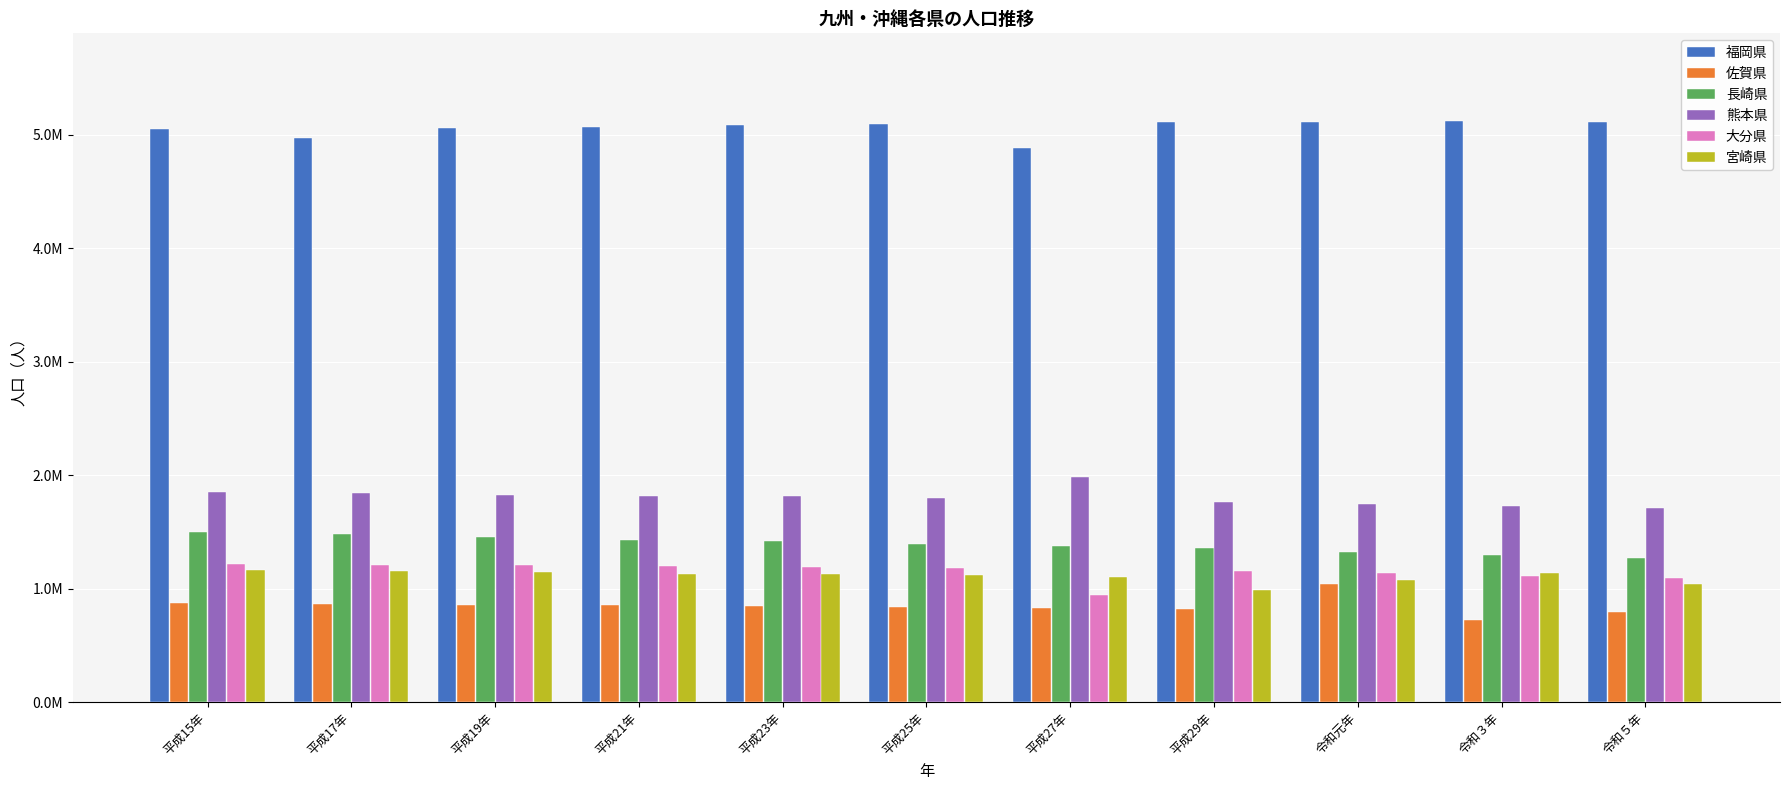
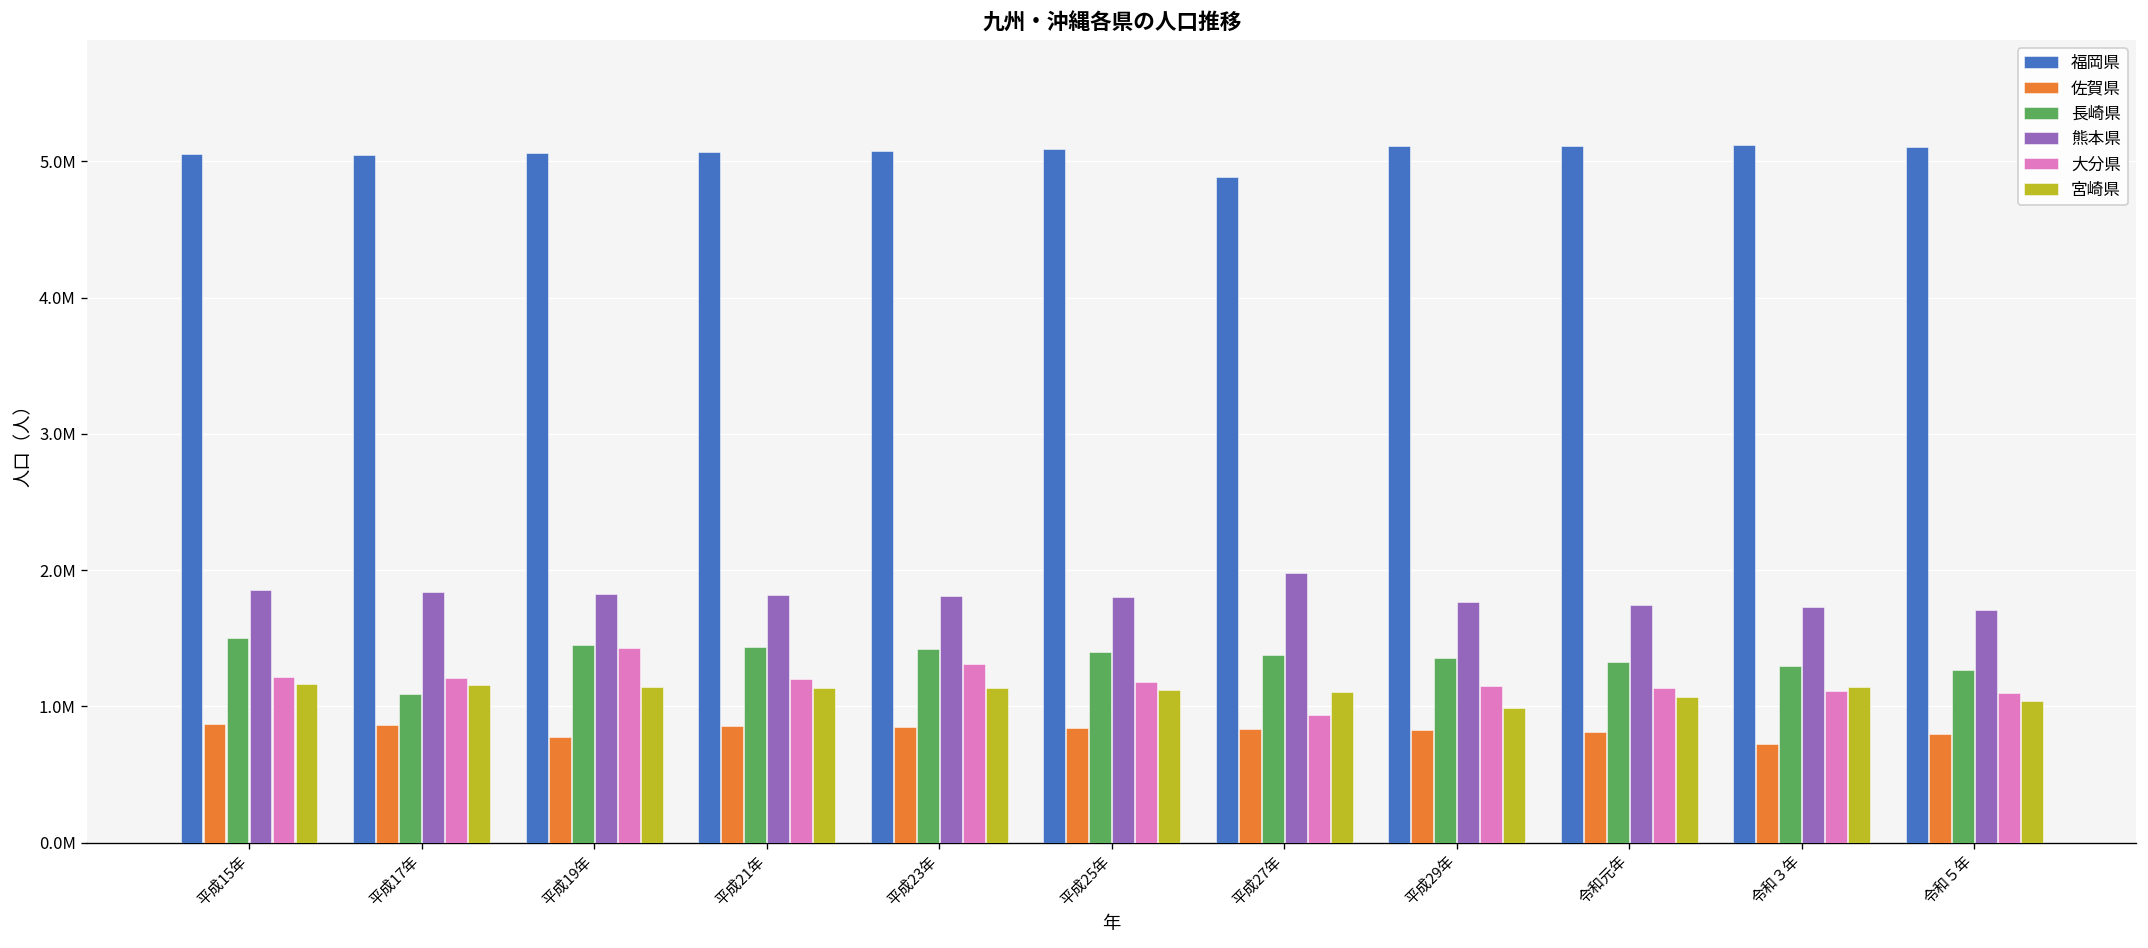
福岡県, 平成17年: 4970000 -> 5050000
長崎県, 平成17年: 1480000 -> 1090000
佐賀県, 平成19年: 860000 -> 770000
大分県, 平成19年: 1200000 -> 1430000
大分県, 平成23年: 1190000 -> 1310000
佐賀県, 令和元年: 1040000 -> 810000
